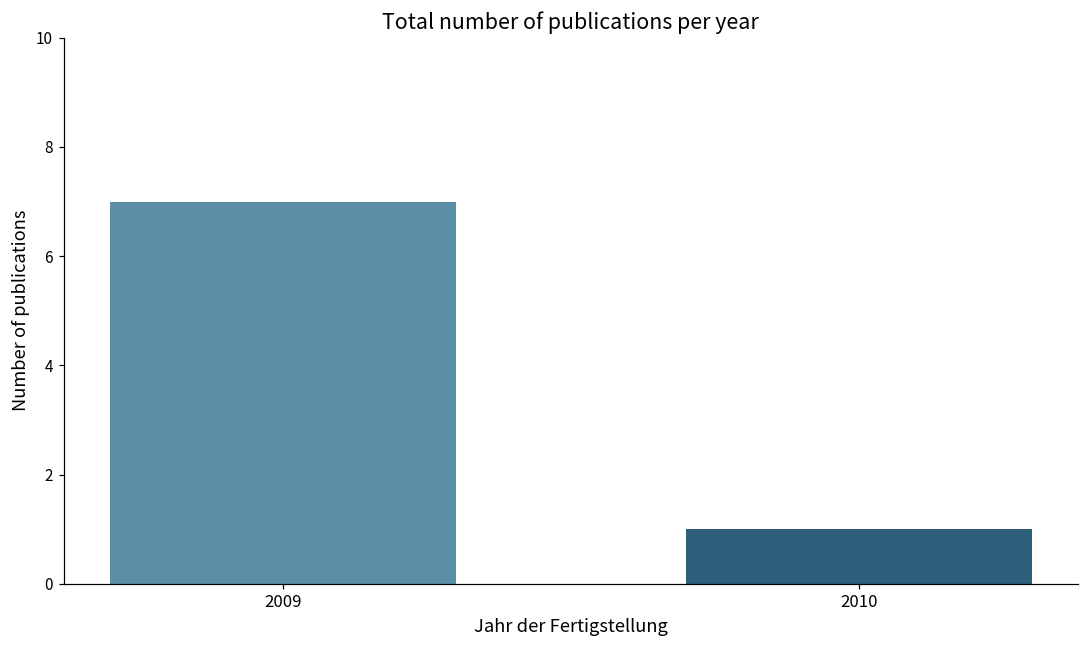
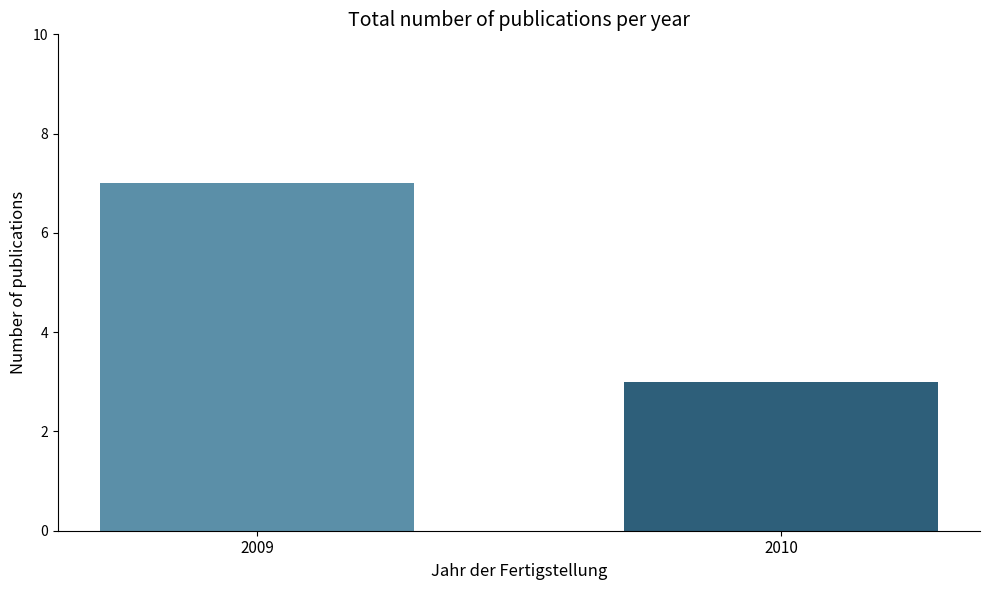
2010: 1 -> 3
